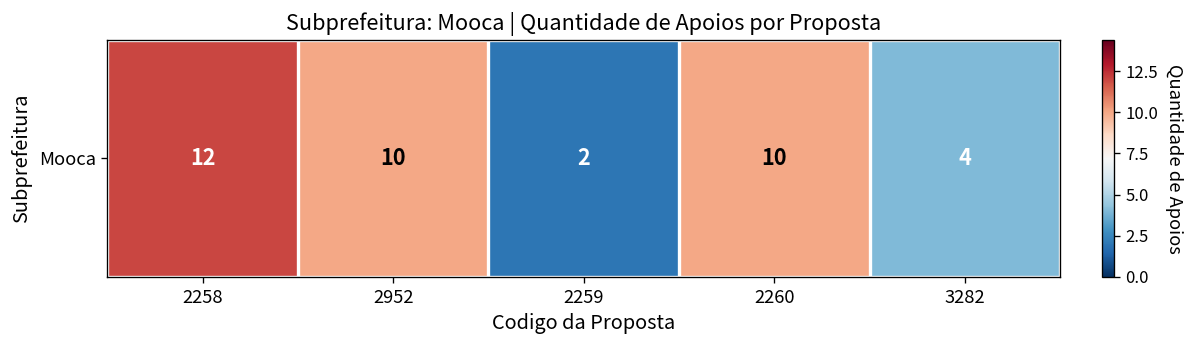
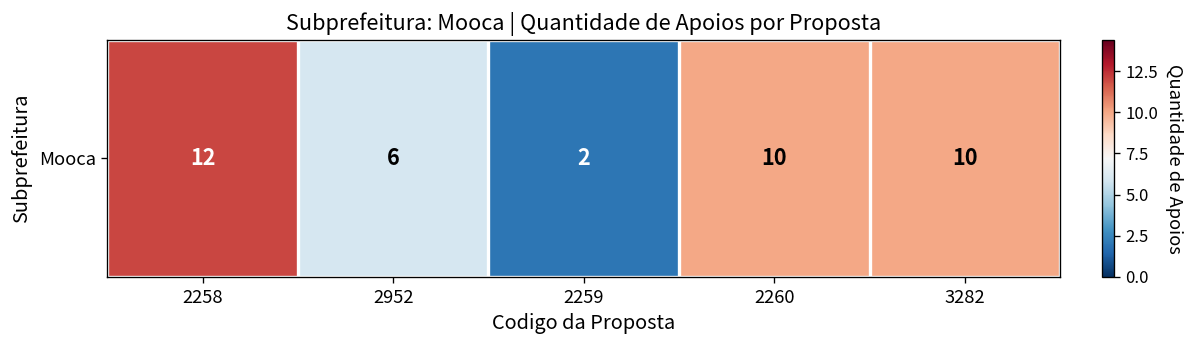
Mooca, 2952: 10 -> 6
Mooca, 3282: 4 -> 10
